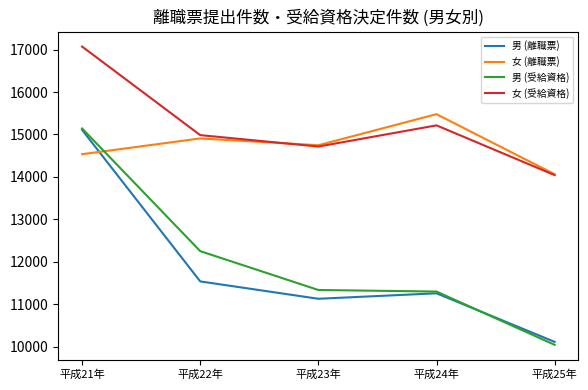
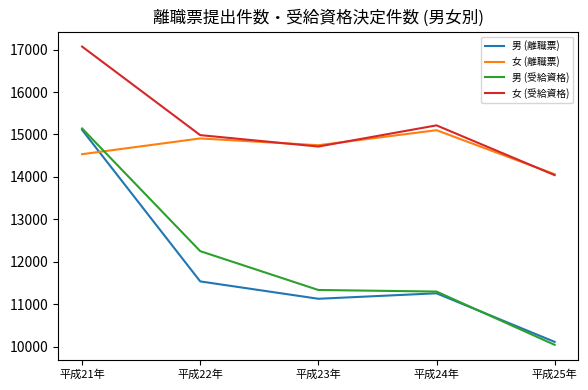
女 (離職票), 平成24年: 15500 -> 15100
